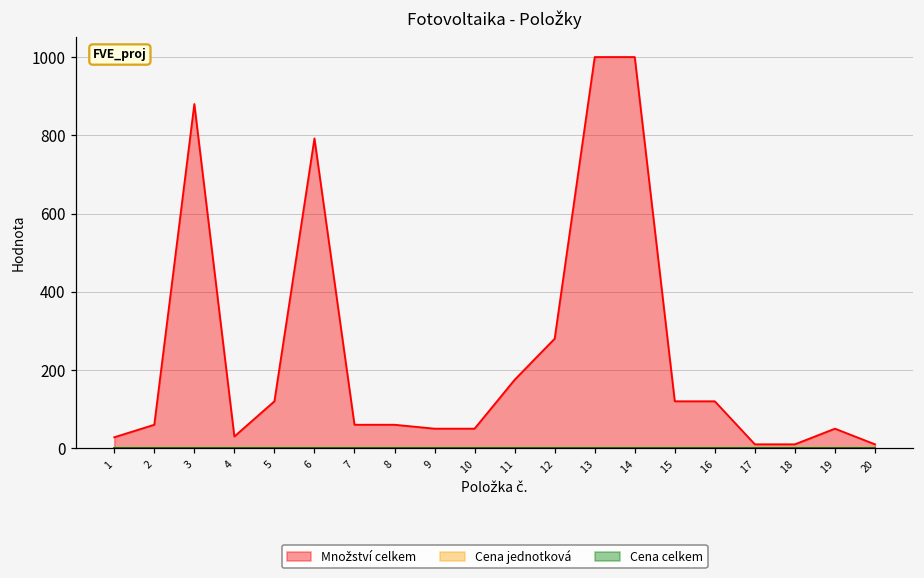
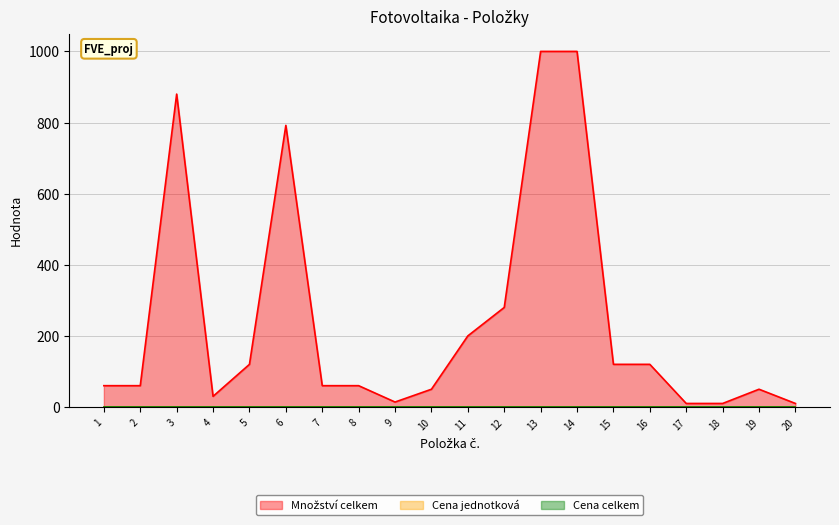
Množství celkem, 1: 30 -> 60
Množství celkem, 9: 50 -> 10
Množství celkem, 11: 180 -> 200
